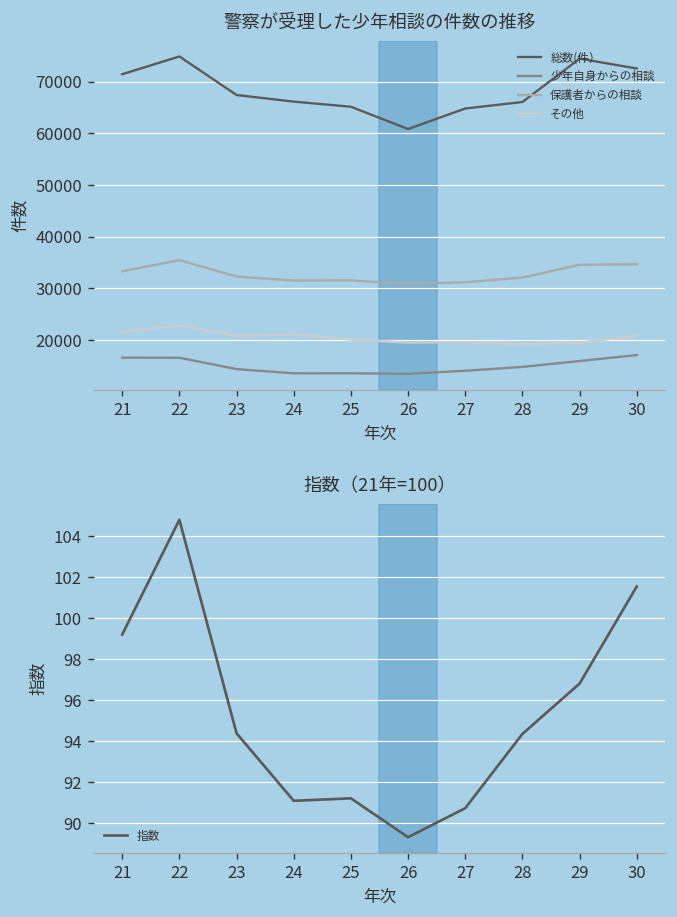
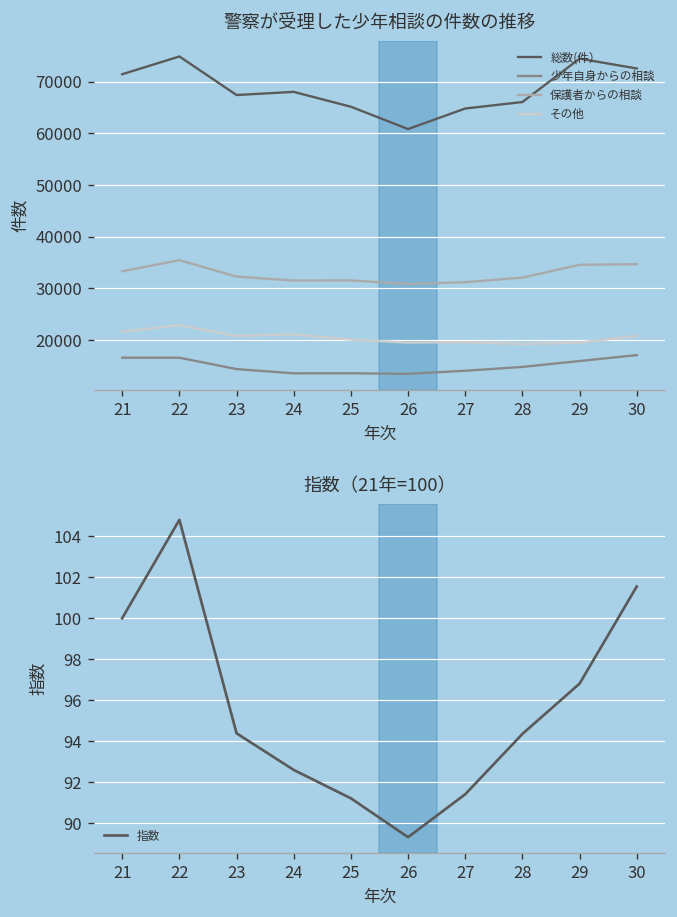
警察が受理した少年相談の件数の推移, 総数(件）, 24: 66000 -> 68000
指数（21年=100）, 21: 99.2 -> 100.0
指数（21年=100）, 24: 91.1 -> 92.6
指数（21年=100）, 27: 90.7 -> 91.4
